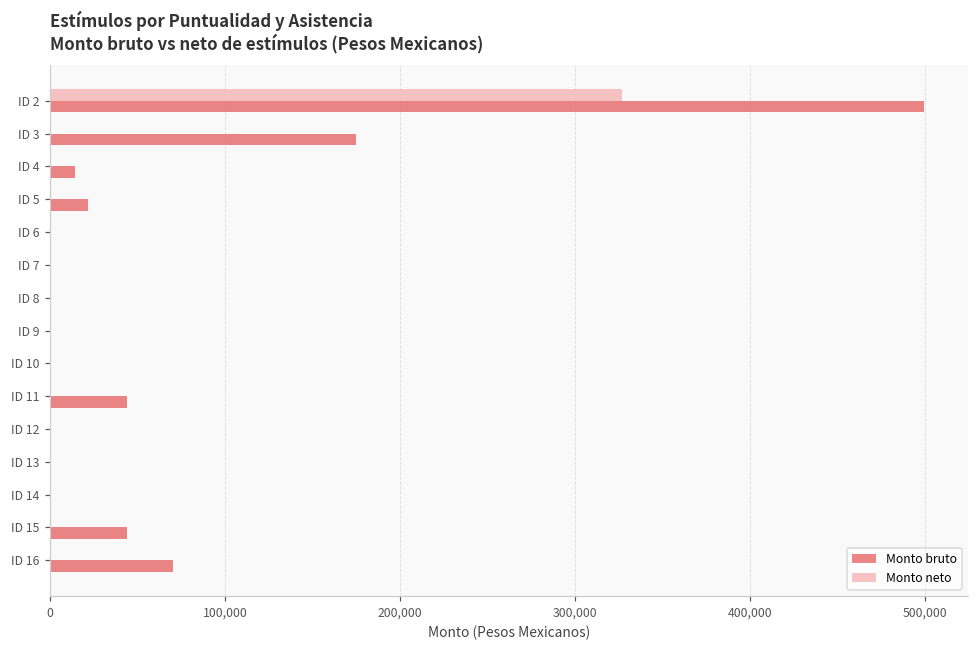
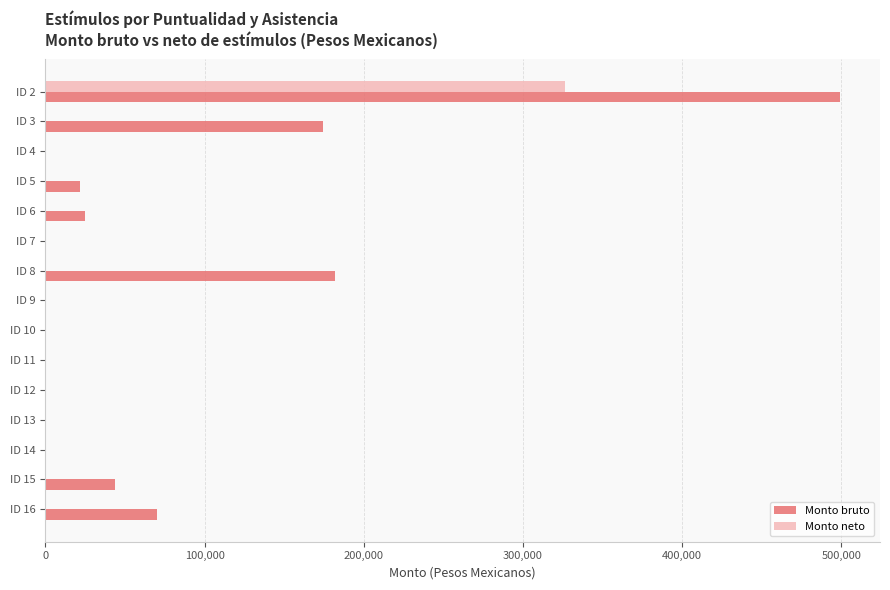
Monto bruto, ID 4: 14,000 -> 0
Monto bruto, ID 6: 0 -> 25,000
Monto bruto, ID 8: 0 -> 182,000
Monto bruto, ID 11: 44,000 -> 0
